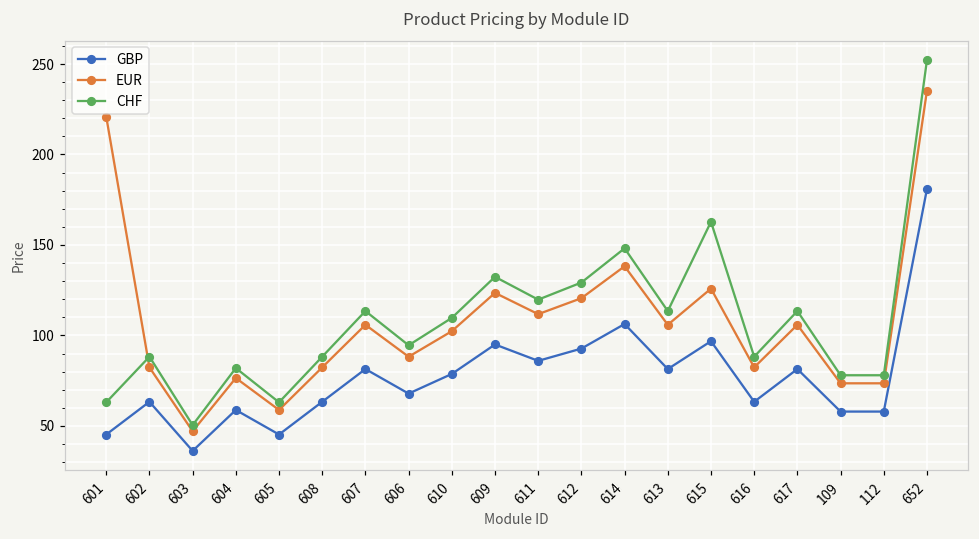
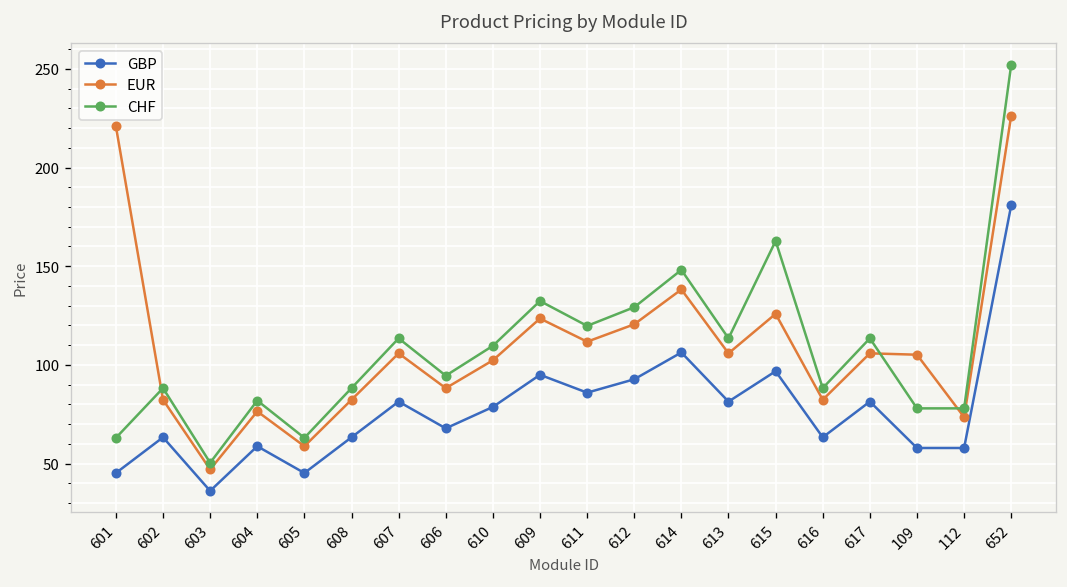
EUR, 109: 74 -> 105
EUR, 652: 235 -> 226
